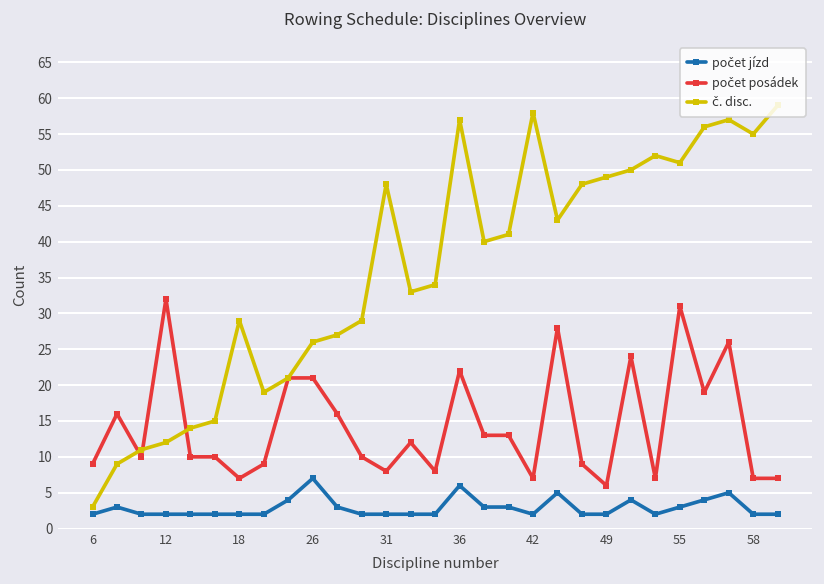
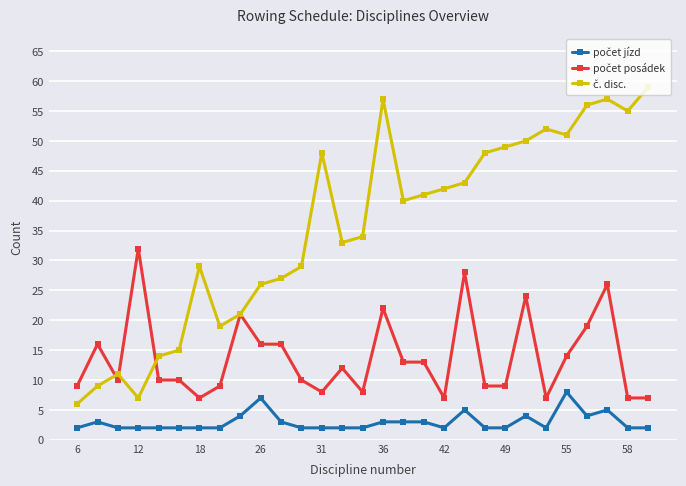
č. disc., 6: 3 -> 6
č. disc., 12: 12 -> 7
počet posádek, 26: 21 -> 16
počet jízd, 36: 6 -> 3
č. disc., 42: 58 -> 42
počet posádek, 49: 6 -> 9
počet jízd, 55: 3 -> 8
počet posádek, 55: 31 -> 14
